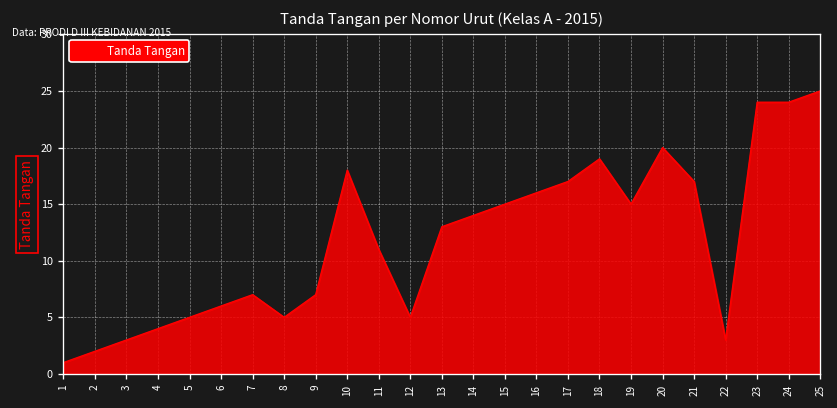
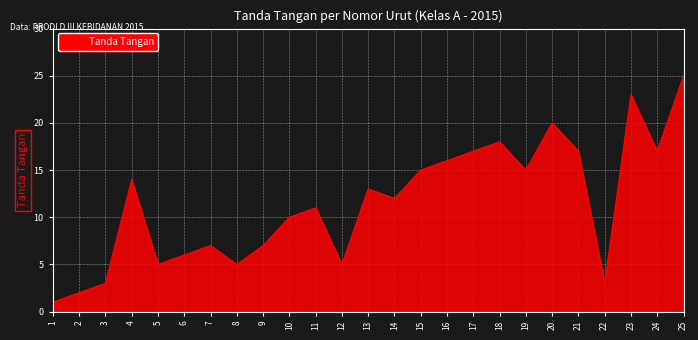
4: 4 -> 14
10: 18 -> 10
14: 14 -> 12
18: 19 -> 18
23: 24 -> 23
24: 24 -> 17
